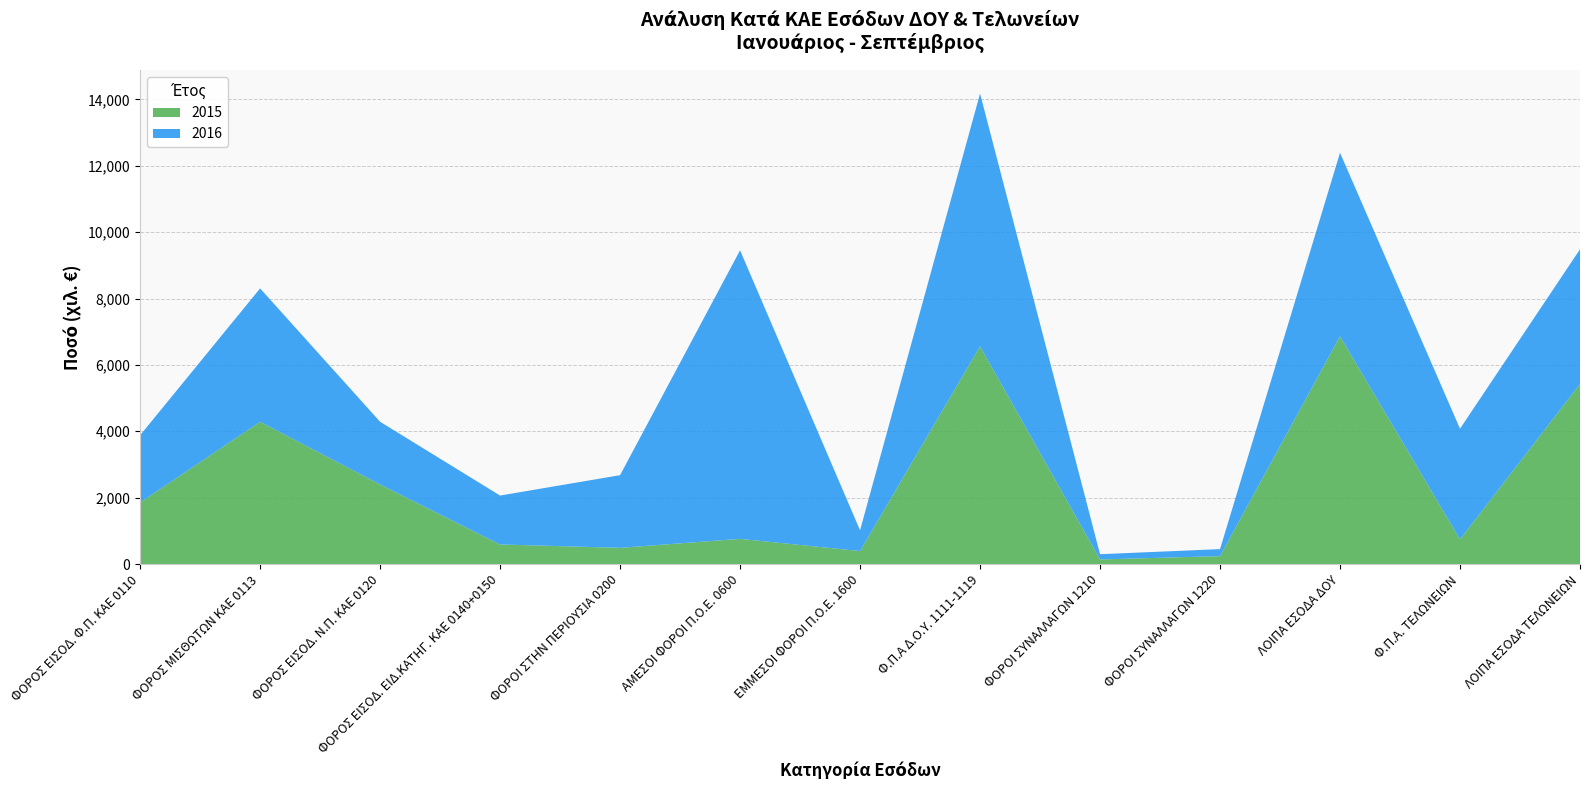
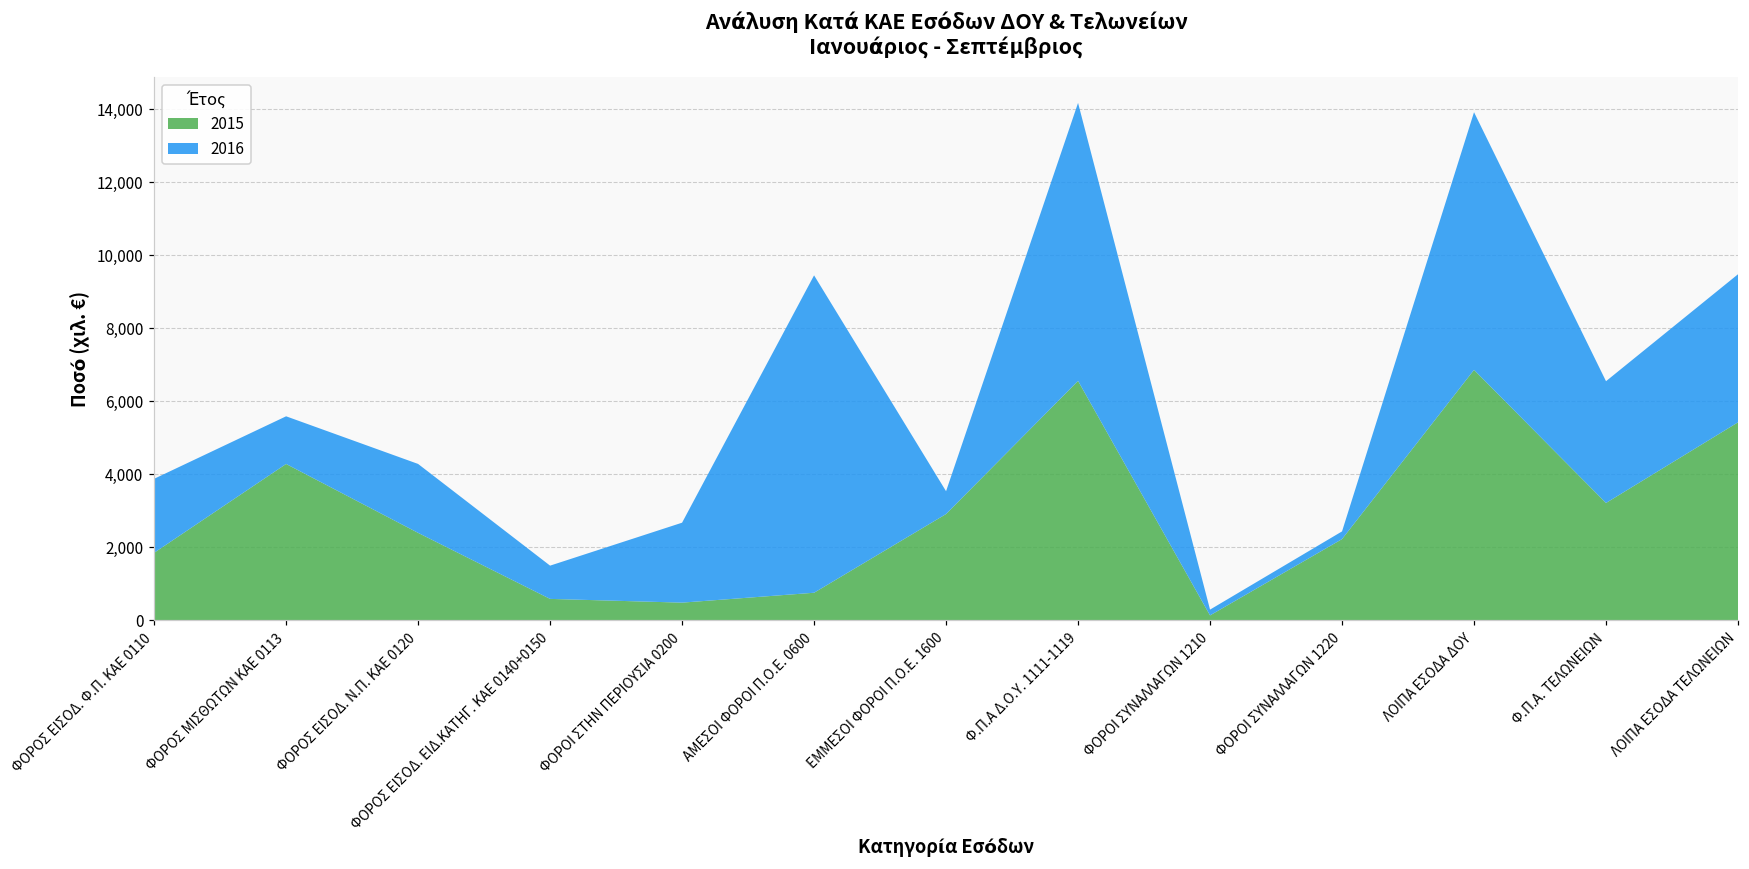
2016, ΦΟΡΟΣ ΜΙΣΘΩΤΩΝ ΚΑΕ 0113: 4,000 -> 1,300
2016, ΦΟΡΟΣ ΕΙΣΟΔ. ΕΙΔ.ΚΑΤΗΓ. ΚΑΕ 0140+0150: 1,500 -> 900
2015, ΕΜΜΕΣΟΙ ΦΟΡΟΙ Π.Ο.Ε. 1600: 400 -> 2,900
2015, ΦΟΡΟΙ ΣΥΝΑΛΛΑΓΩΝ 1220: 200 -> 2,200
2016, ΛΟΙΠΑ ΕΣΟΔΑ ΔΟY: 5,500 -> 7,100
2015, Φ.Π.Α. ΤΕΛΩΝΕΙΩΝ: 700 -> 3,200
